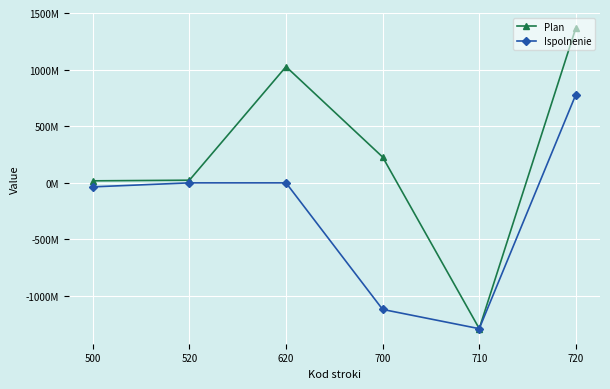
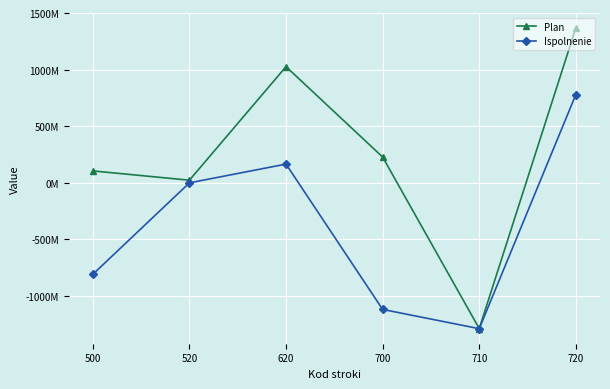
Plan, 500: 20000000 -> 110000000
Ispolnenie, 500: -40000000 -> -810000000
Ispolnenie, 620: 0 -> 170000000
